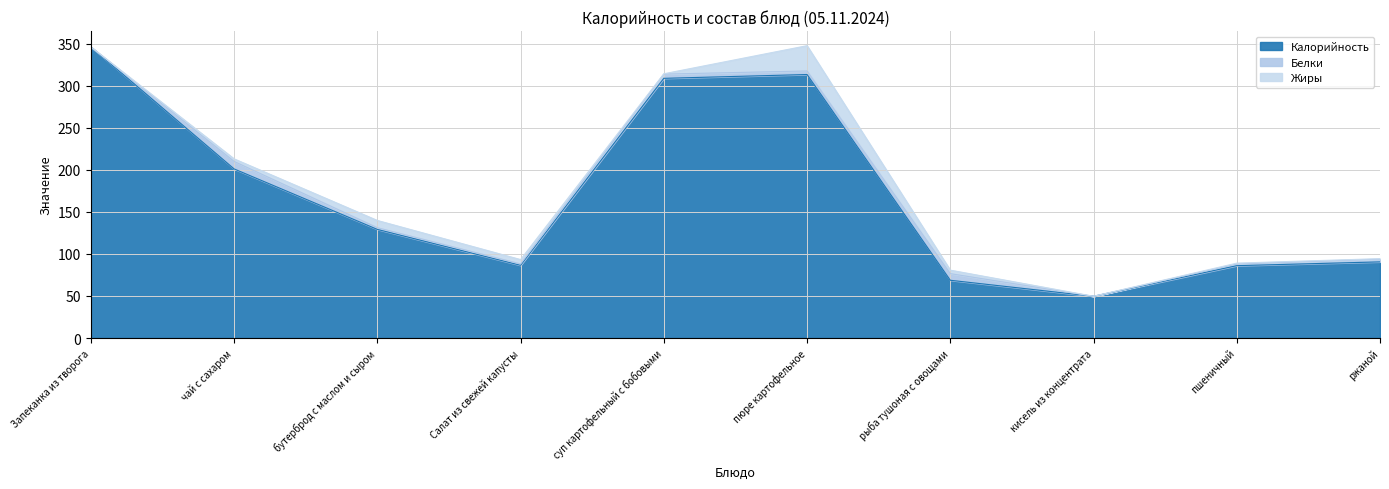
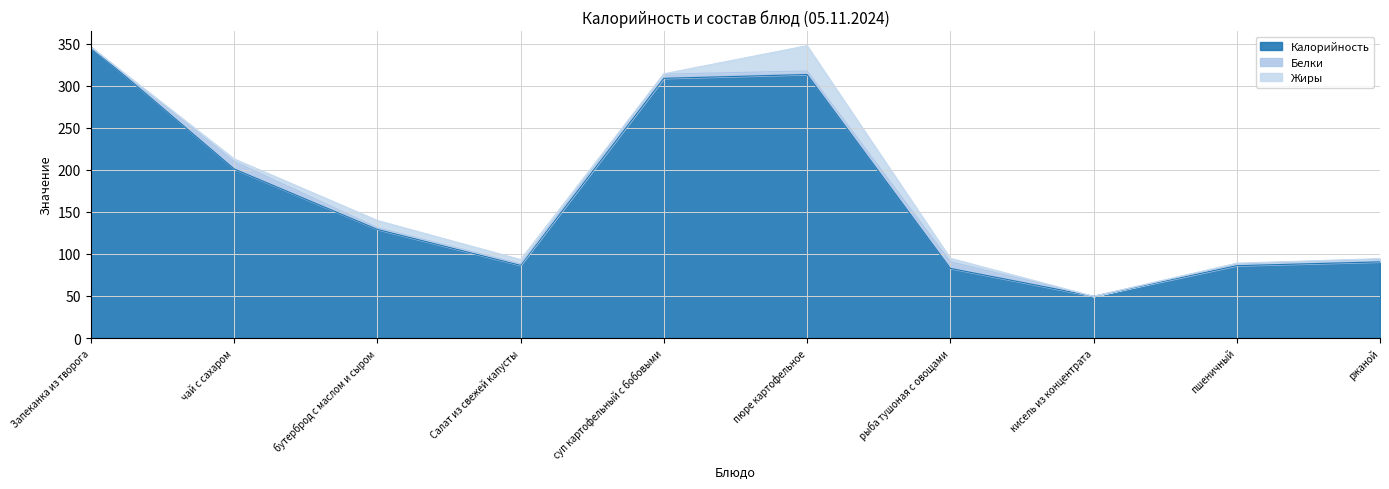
Калорийность, рыба тушоная с овощами: 70 -> 80
